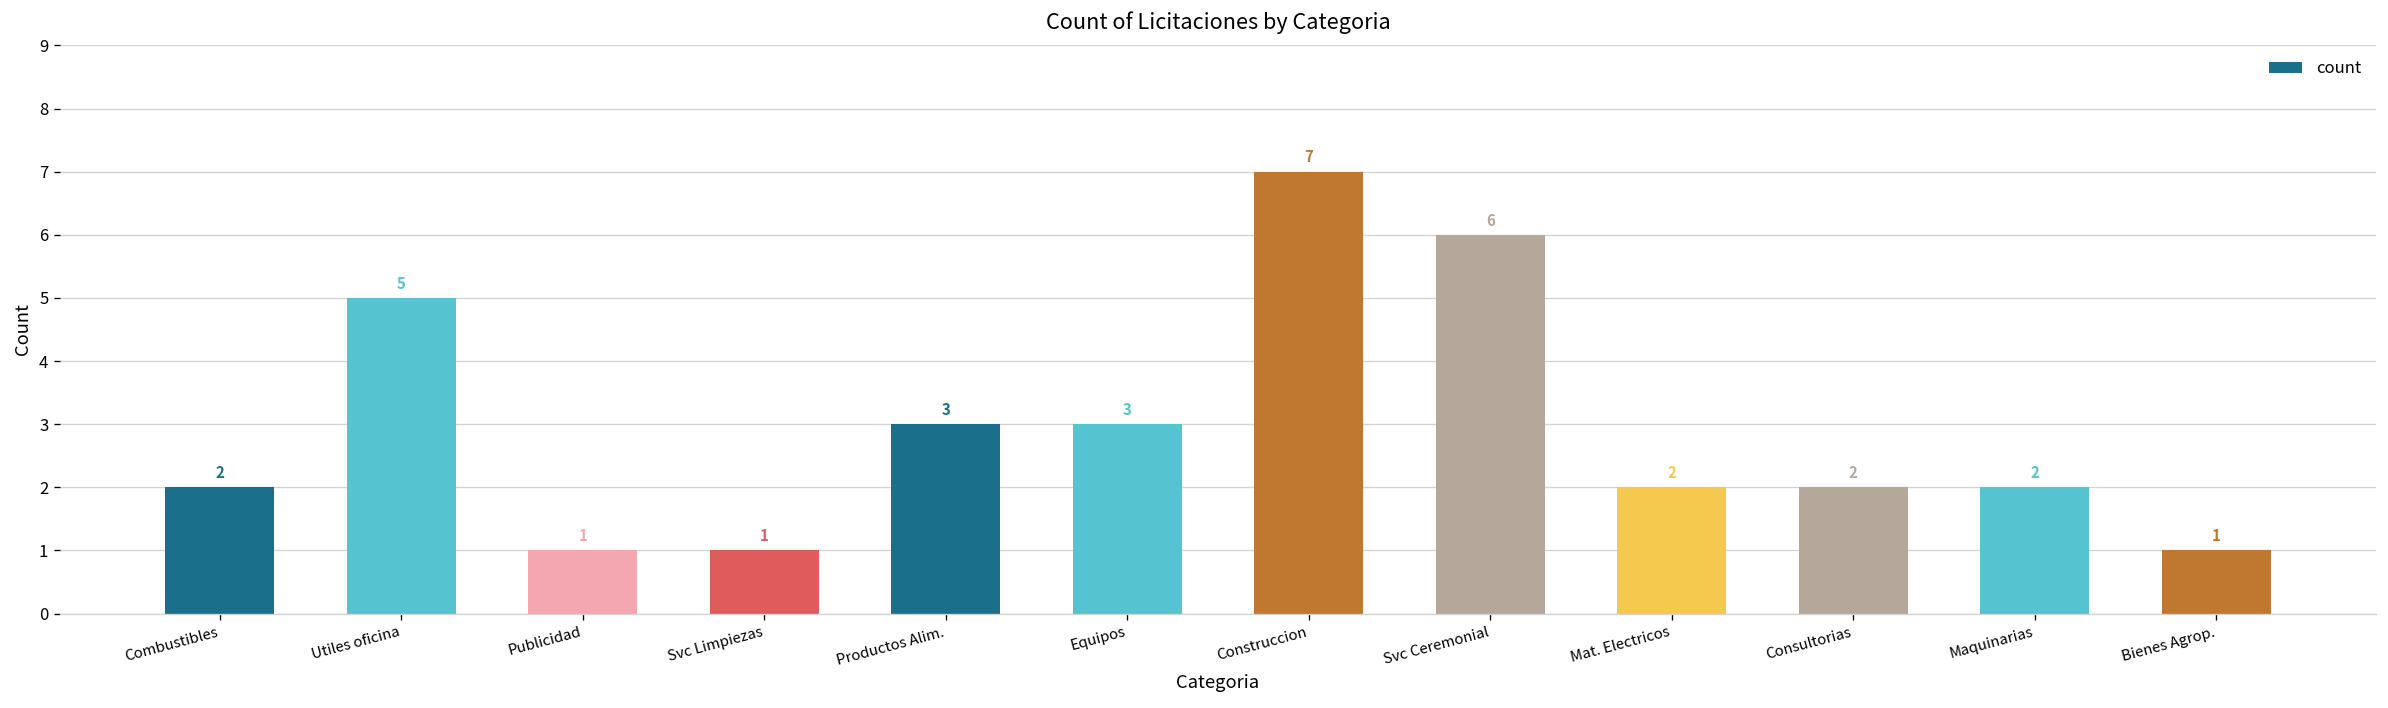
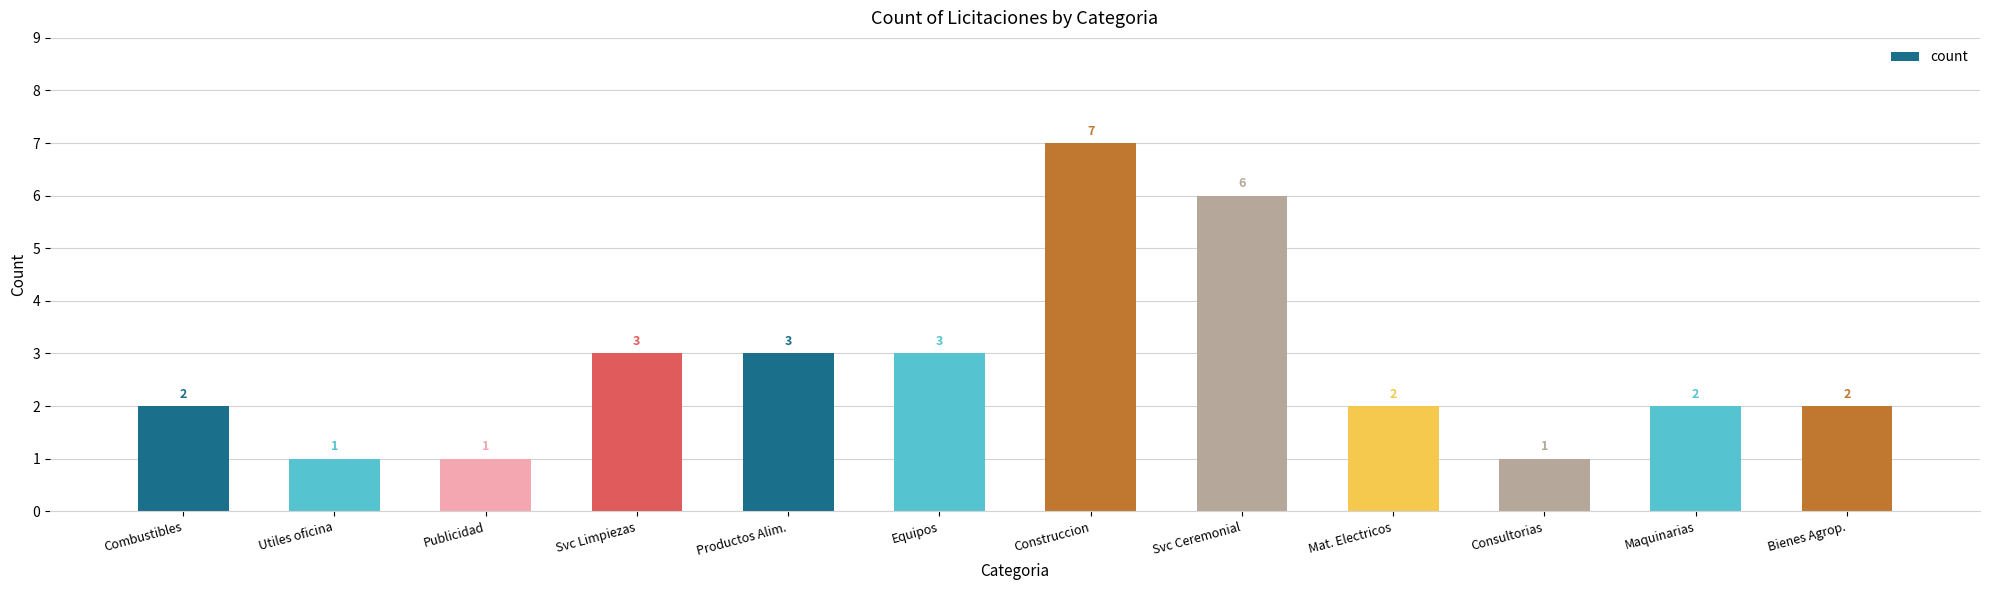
Utiles oficina: 5 -> 1
Svc Limpiezas: 1 -> 3
Consultorias: 2 -> 1
Bienes Agrop.: 1 -> 2
